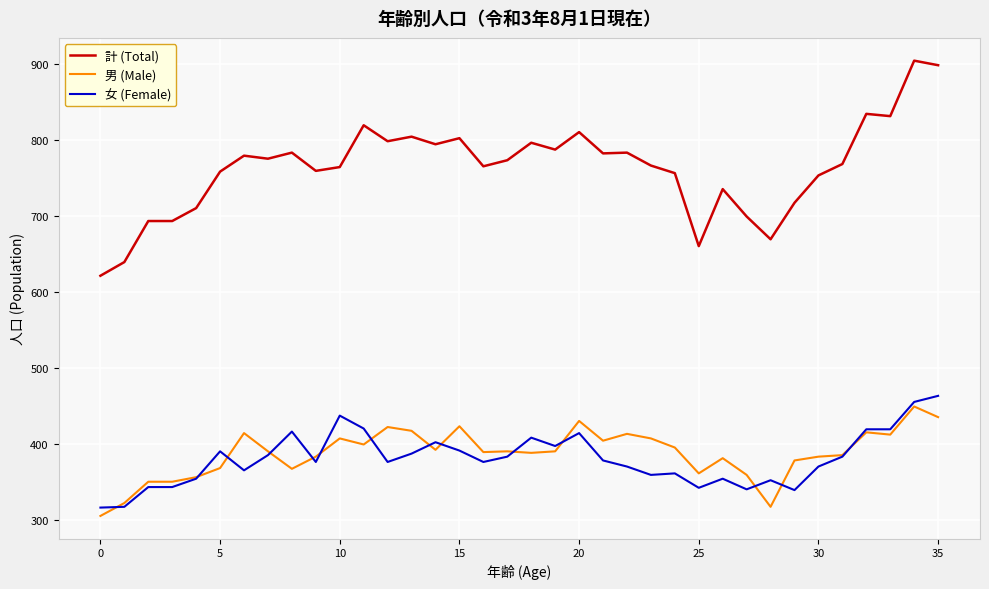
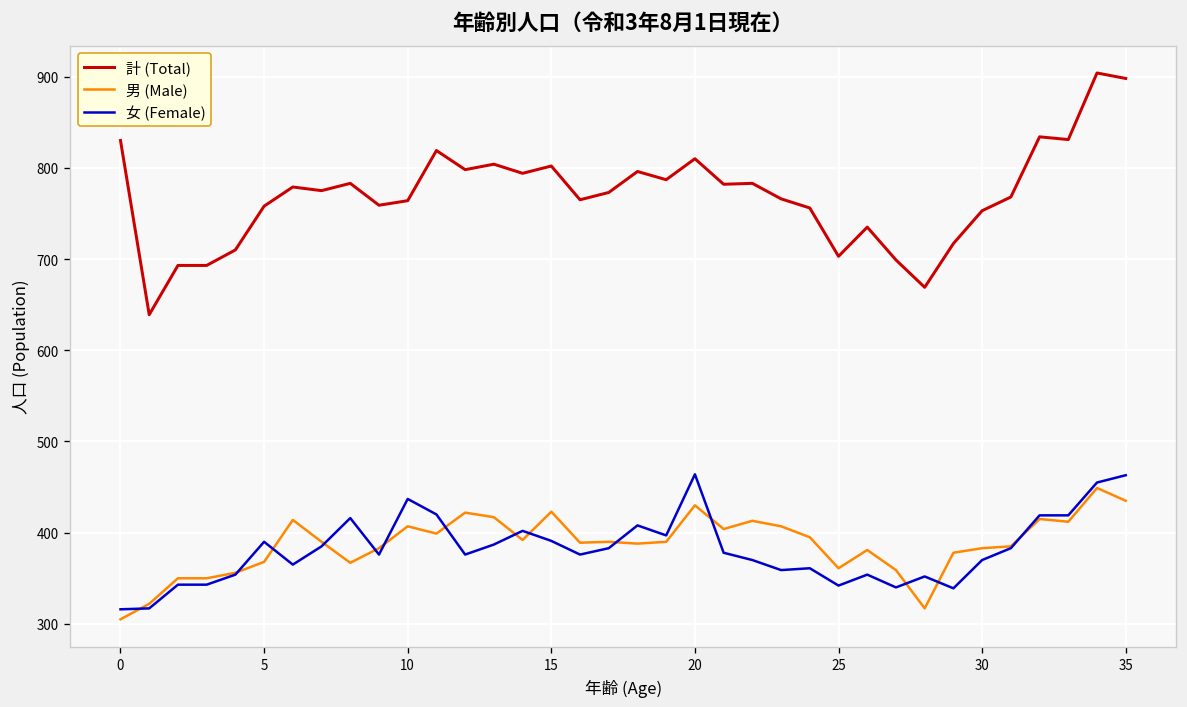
計 (Total), 0: 620 -> 830
女 (Female), 20: 410 -> 460
計 (Total), 25: 660 -> 700
